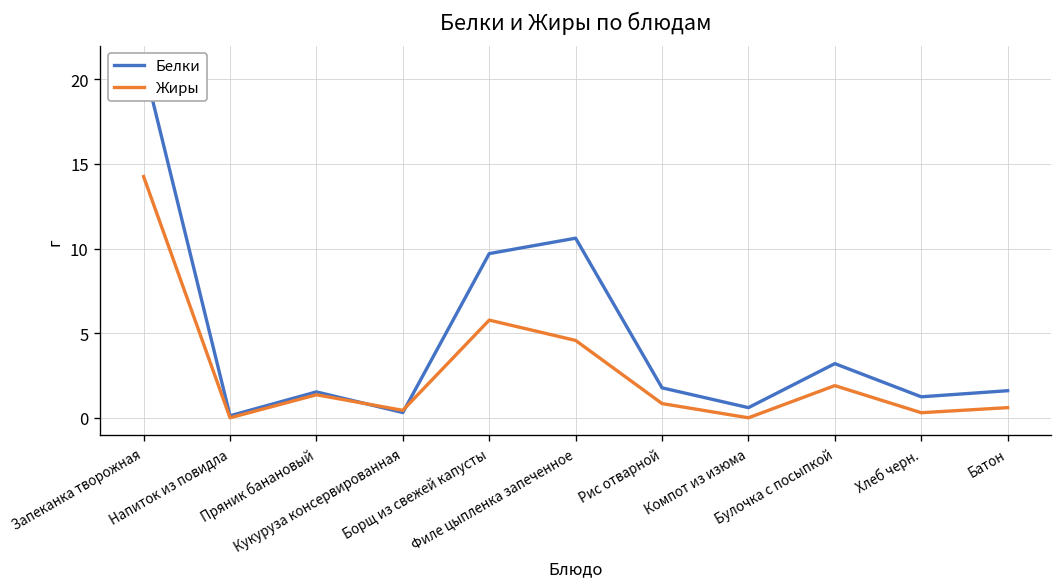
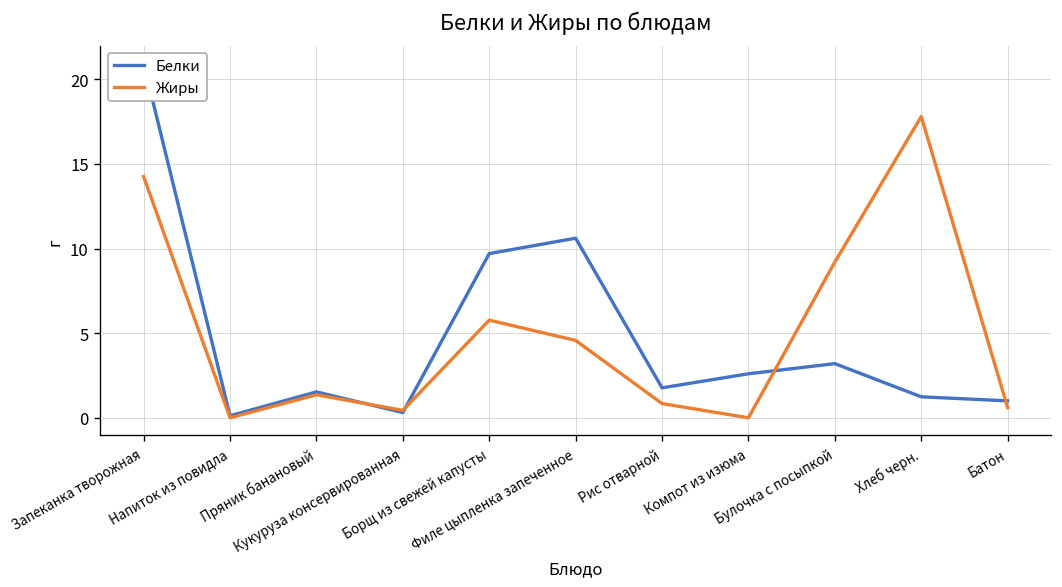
Белки, Компот из изюма: 0.6 -> 2.6
Жиры, Булочка с посыпкой: 1.9 -> 9.2
Жиры, Хлеб черн.: 0.3 -> 17.8
Белки, Батон: 1.6 -> 1.0
